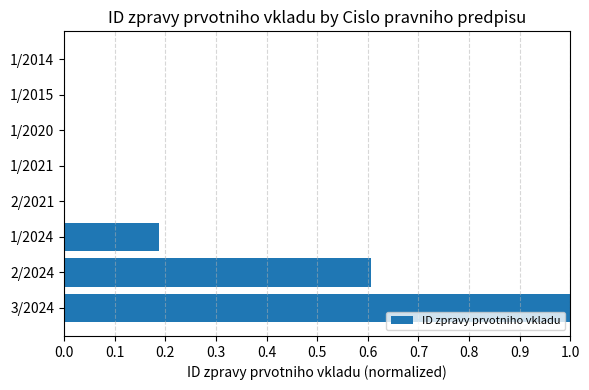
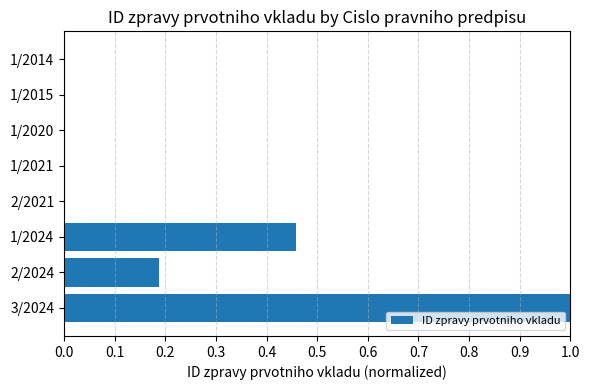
1/2024: 0.19 -> 0.46
2/2024: 0.61 -> 0.19
